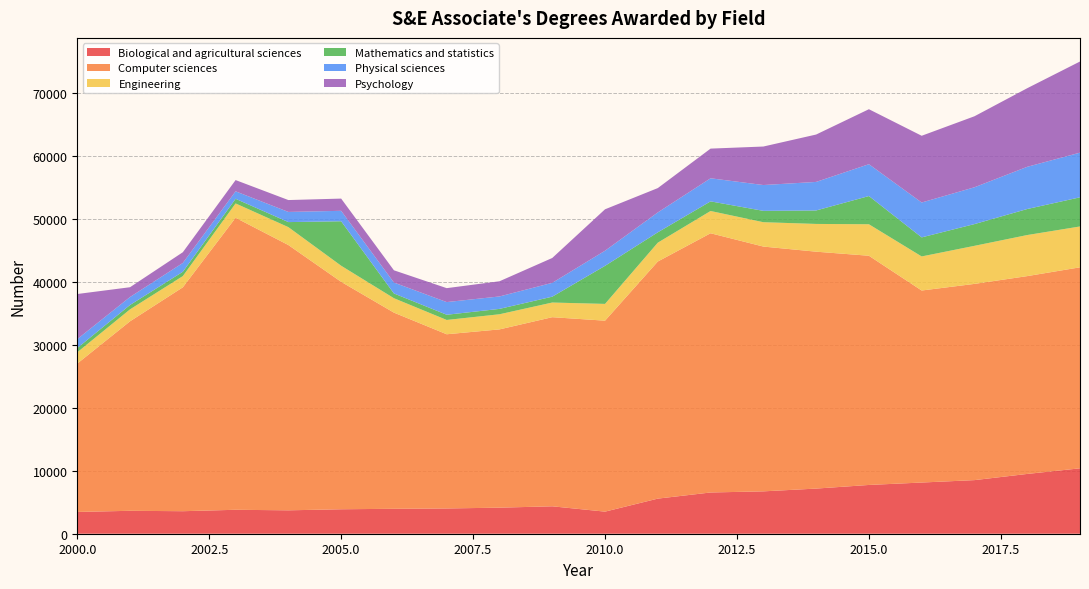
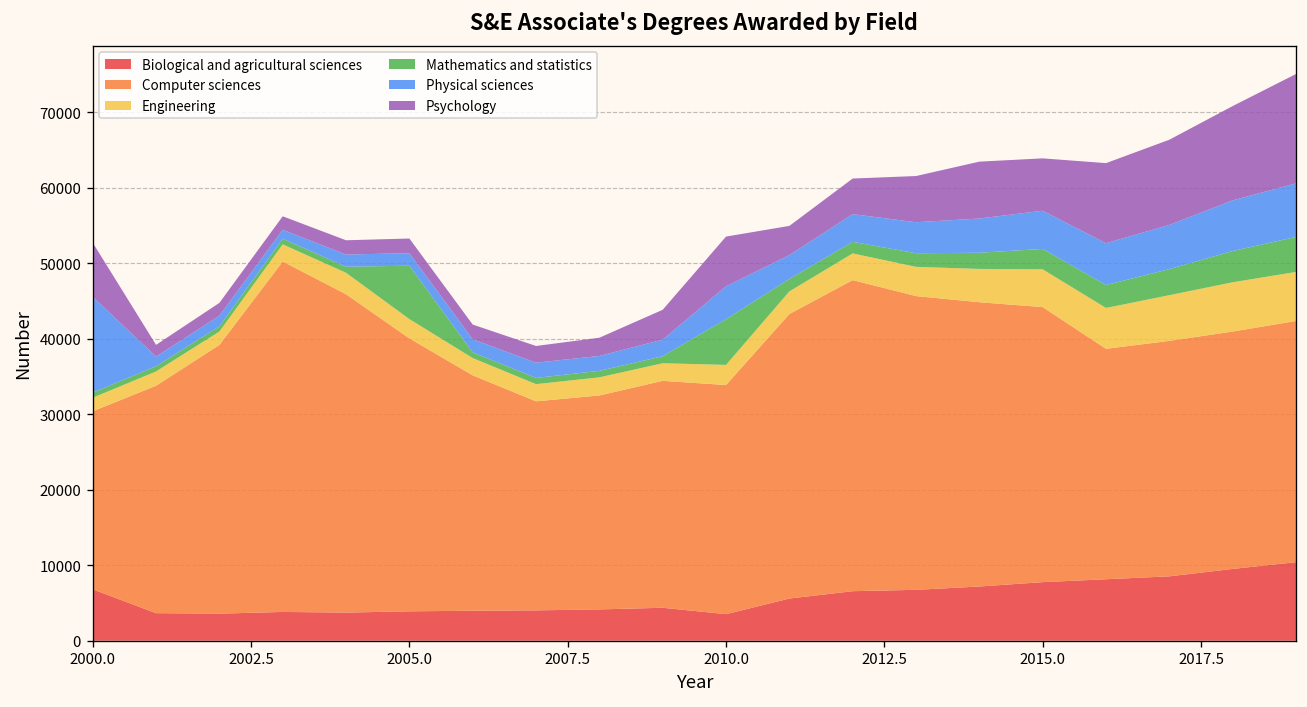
Biological and agricultural sciences, 2000.0: 3000 -> 7000
Physical sciences, 2000.0: 1000 -> 13000
Physical sciences, 2010.0: 2000 -> 4000
Mathematics and statistics, 2015.0: 4000 -> 3000
Psychology, 2015.0: 9000 -> 7000
